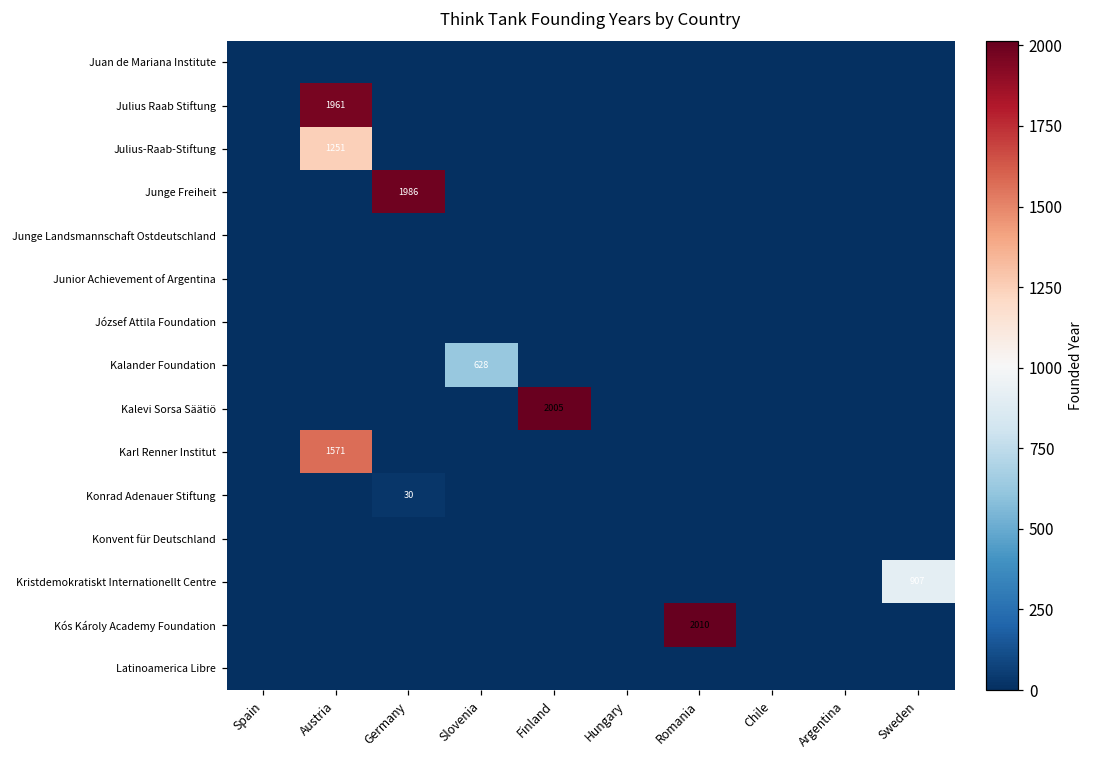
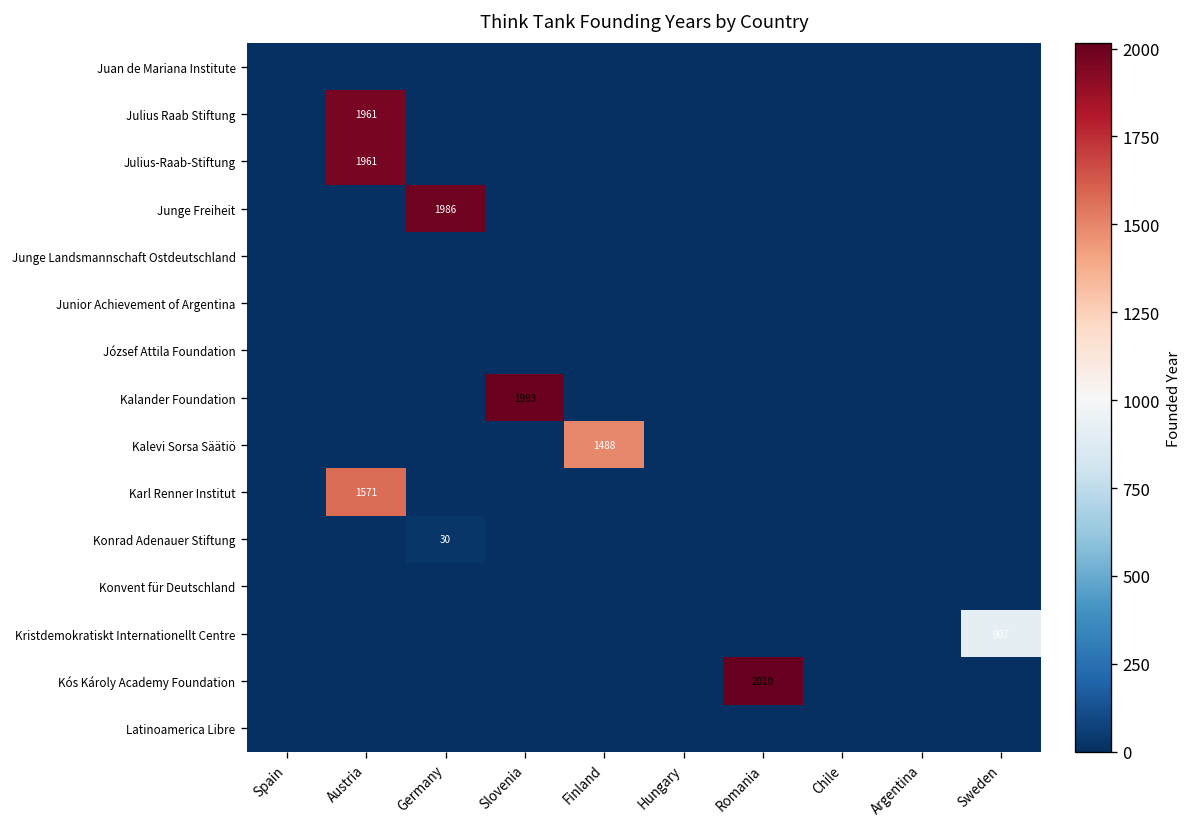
Julius-Raab-Stiftung, Austria: 1251 -> 1961
Kalander Foundation, Slovenia: 628 -> 1993
Kalevi Sorsa Säätiö, Finland: 2005 -> 1488
